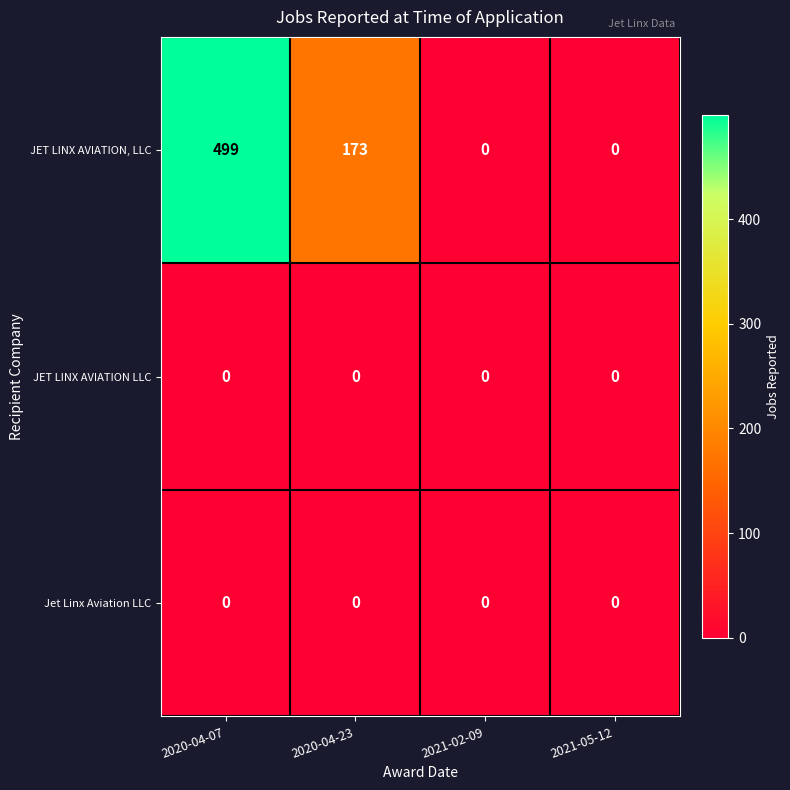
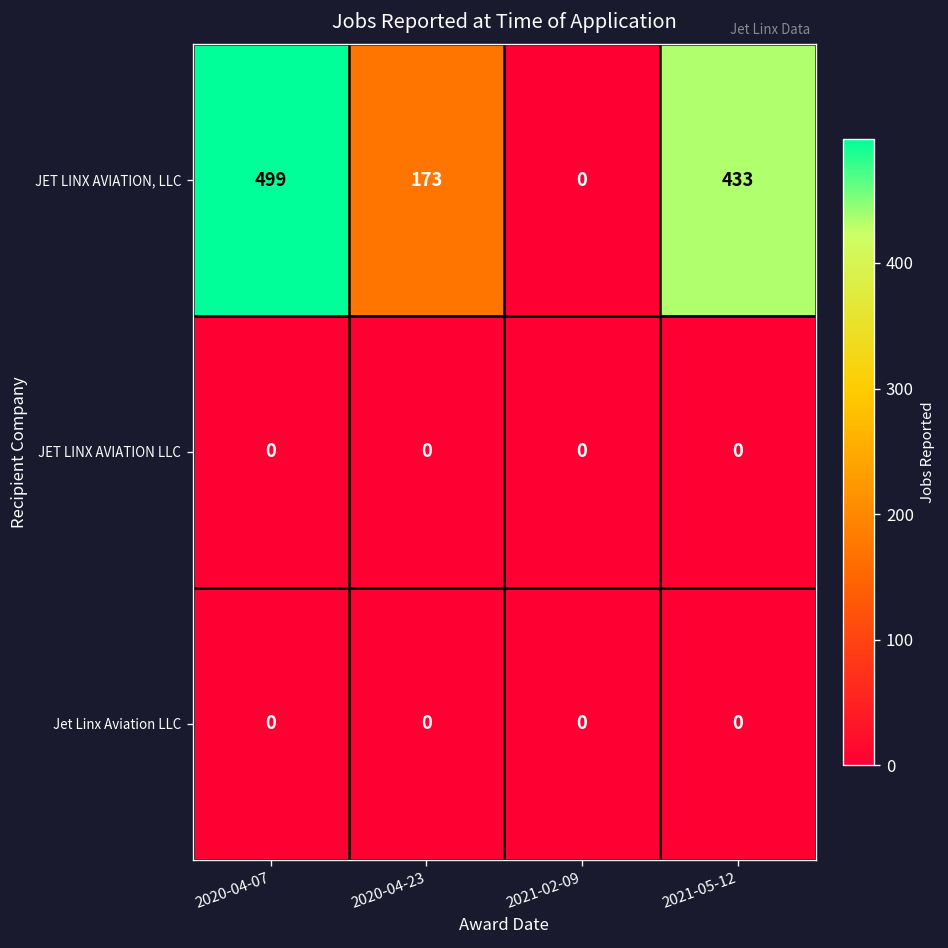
JET LINX AVIATION, LLC, 2021-05-12: 0 -> 433
